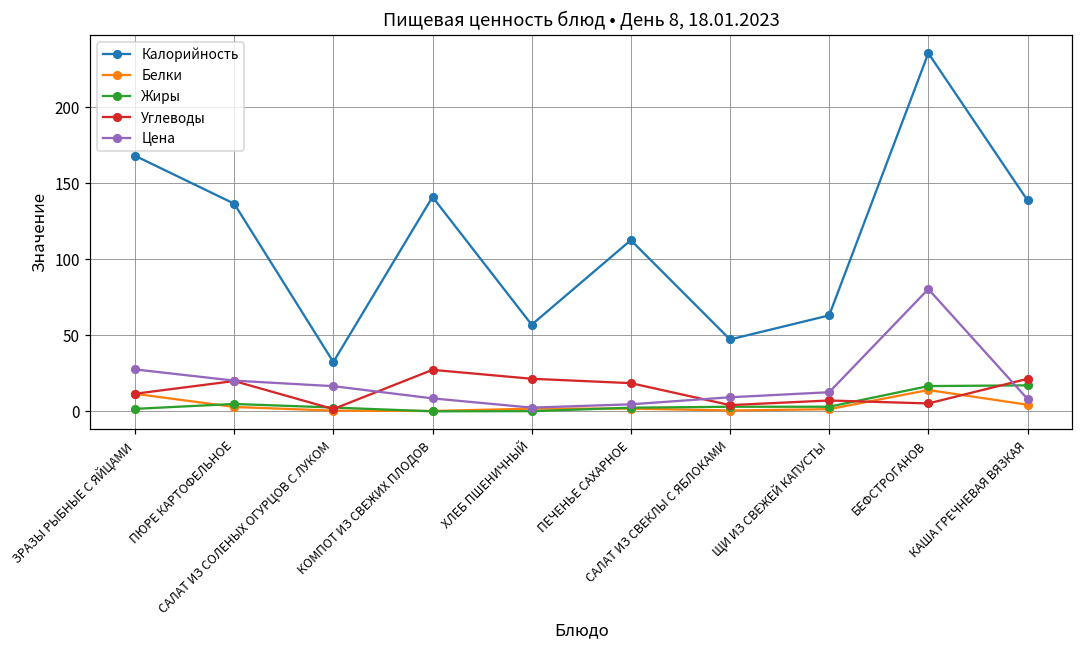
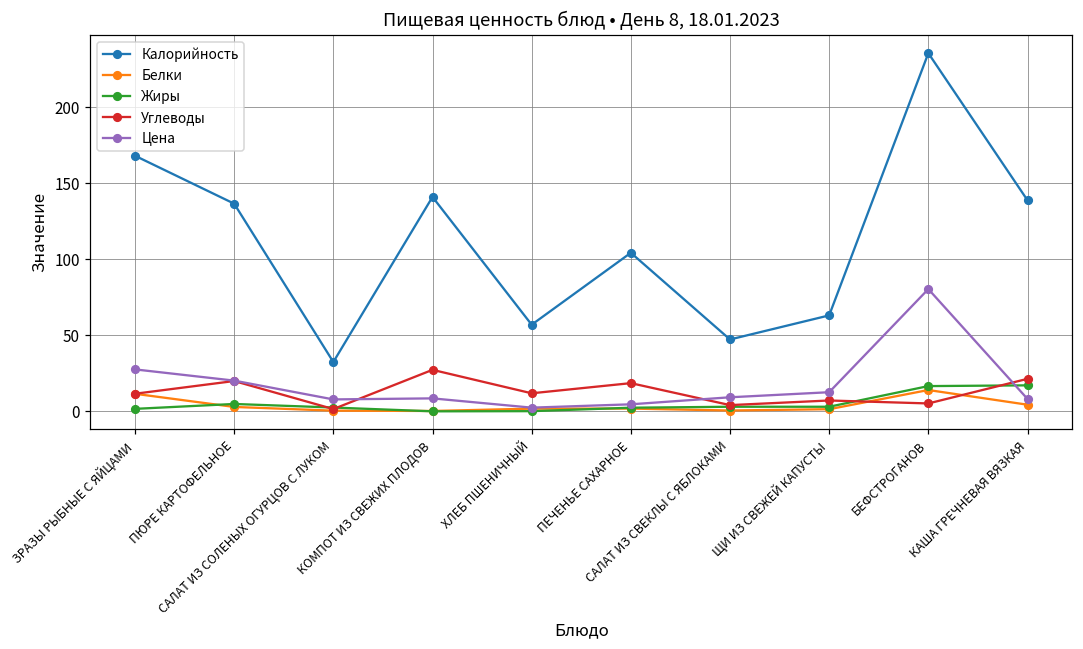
Цена, САЛАТ ИЗ СОЛЕНЫХ ОГУРЦОВ С ЛУКОМ: 17 -> 8
Углеводы, ХЛЕБ ПШЕНИЧНЫЙ: 21 -> 12
Калорийность, ПЕЧЕНЬЕ САХАРНОЕ: 113 -> 104
